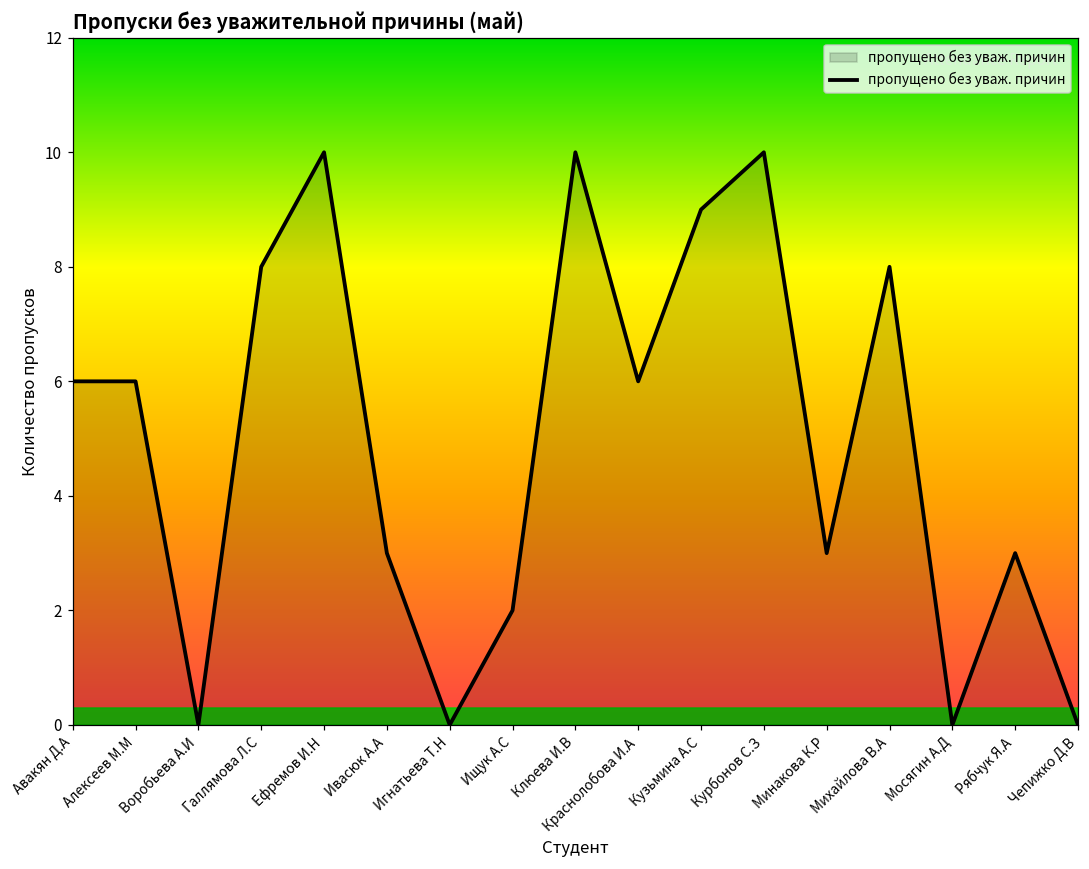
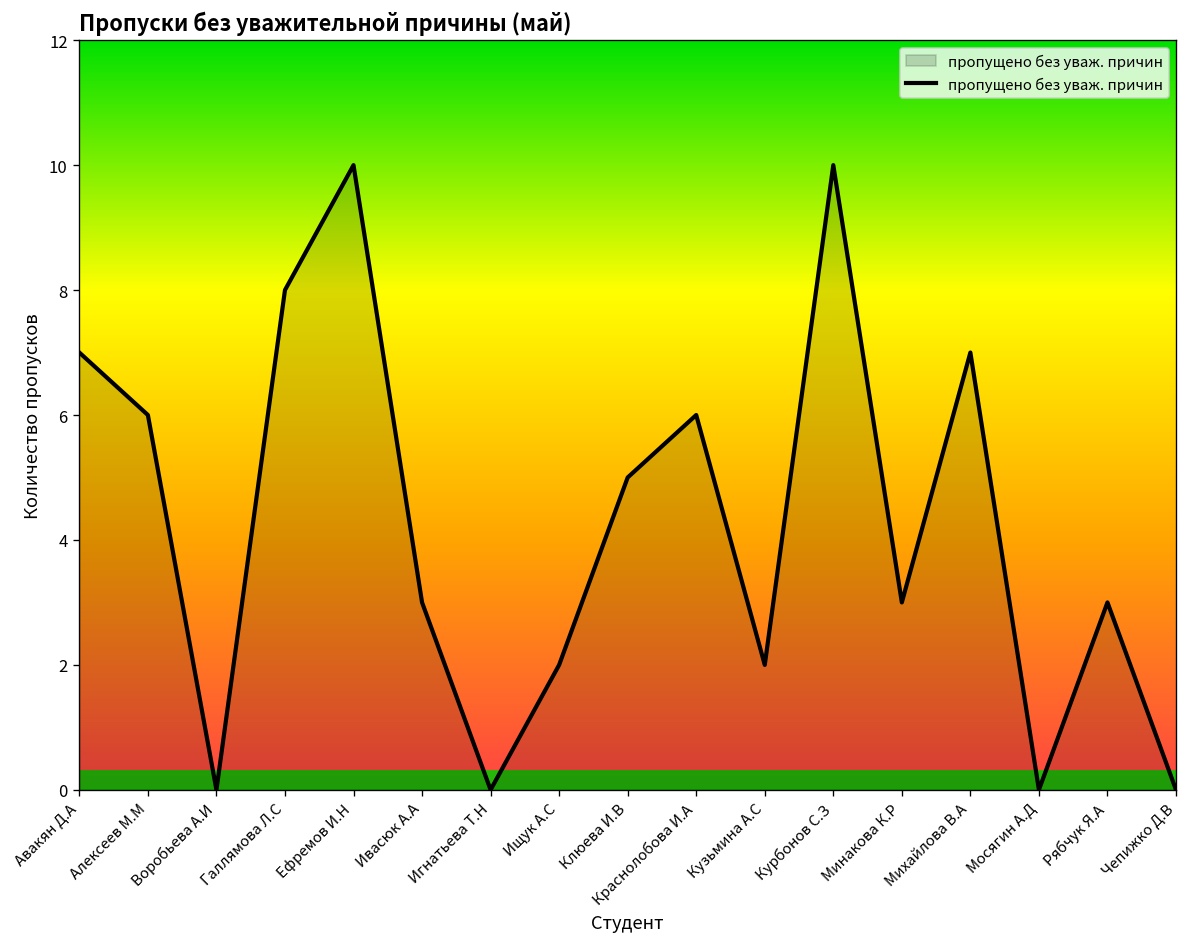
Авакян Д.А: 6 -> 7
Клюева И.В: 10 -> 5
Кузьмина А.С: 9 -> 2
Михайлова В.А: 8 -> 7
